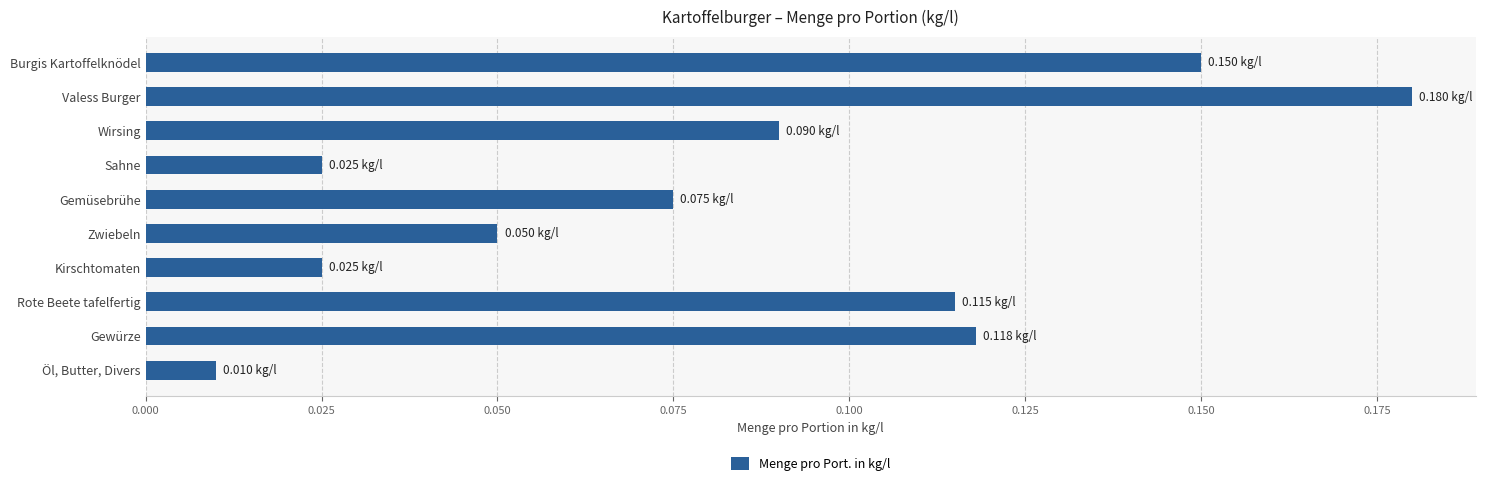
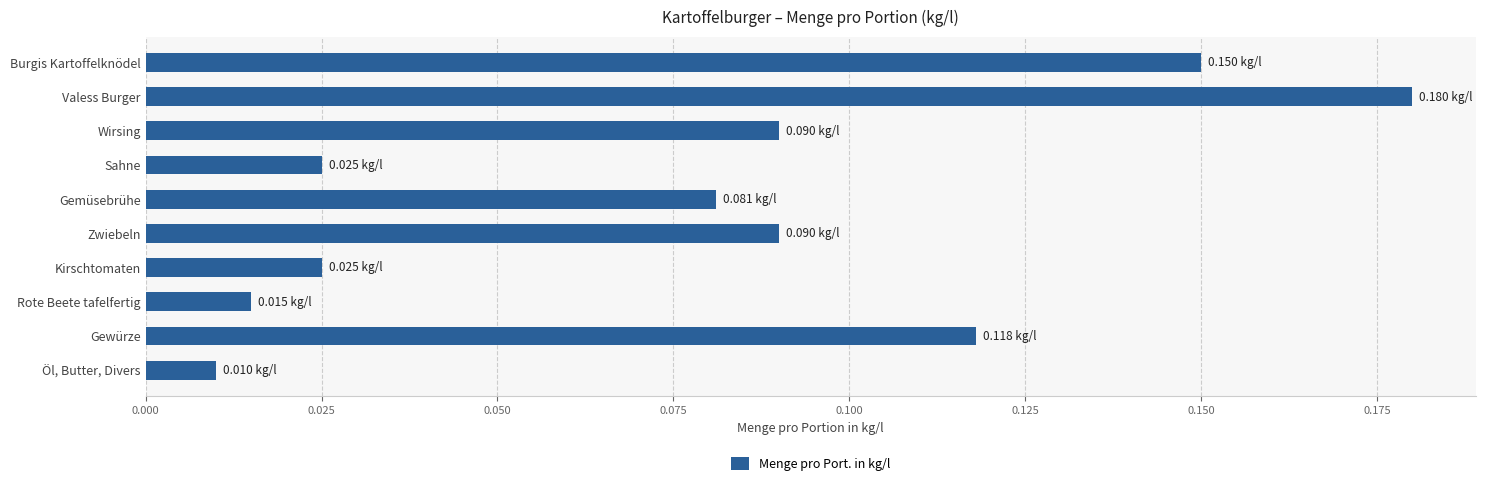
Gemüsebrühe: 0.075 -> 0.081
Zwiebeln: 0.050 -> 0.090
Rote Beete tafelfertig: 0.115 -> 0.015
